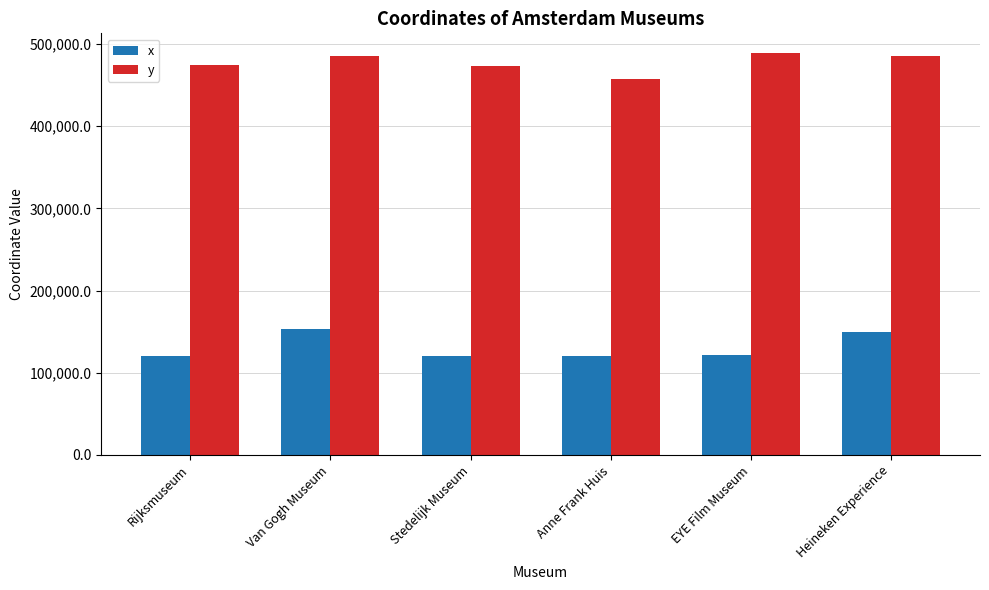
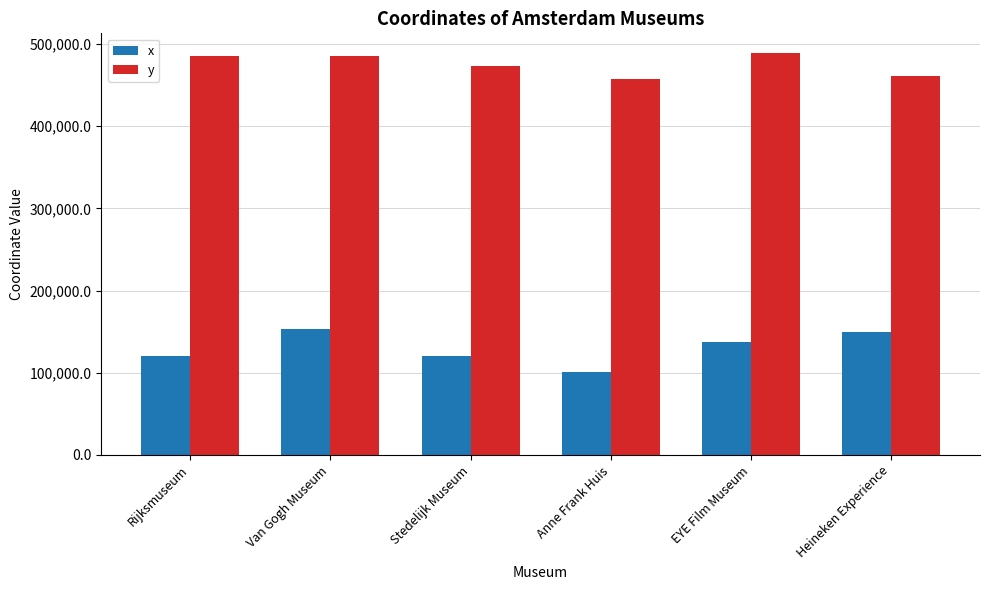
y, Rijksmuseum: 470,000 -> 490,000
x, Anne Frank Huis: 120,000 -> 100,000
x, EYE Film Museum: 120,000 -> 140,000
y, Heineken Experience: 490,000 -> 460,000
